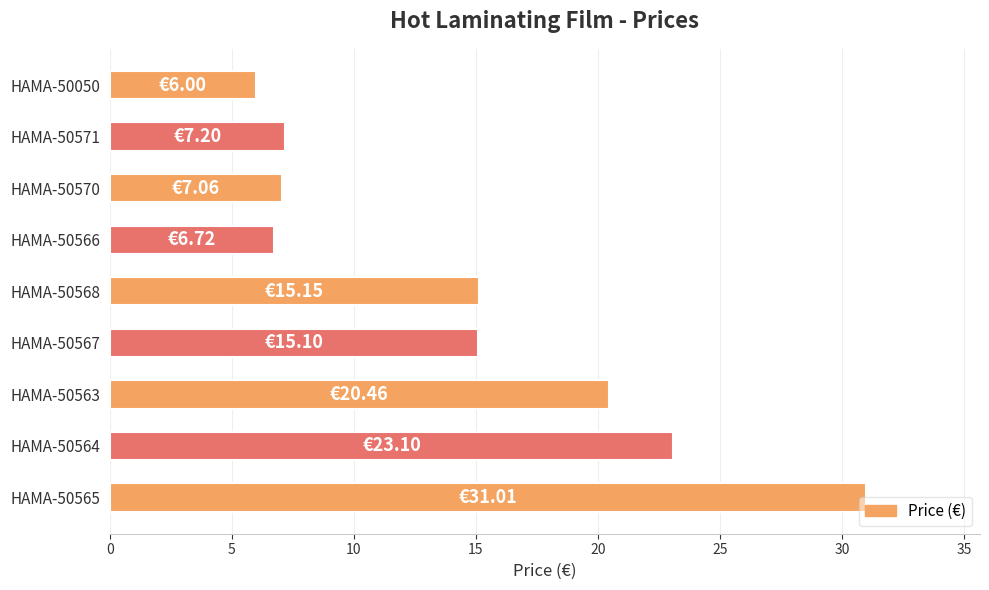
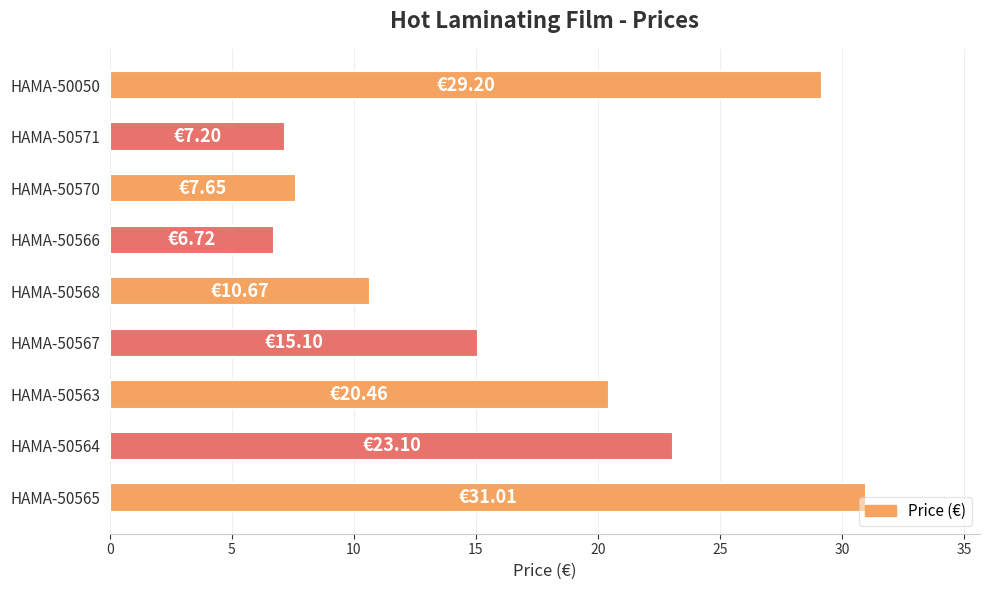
HAMA-50050: €6.00 -> €29.20
HAMA-50570: €7.06 -> €7.65
HAMA-50568: €15.15 -> €10.67
